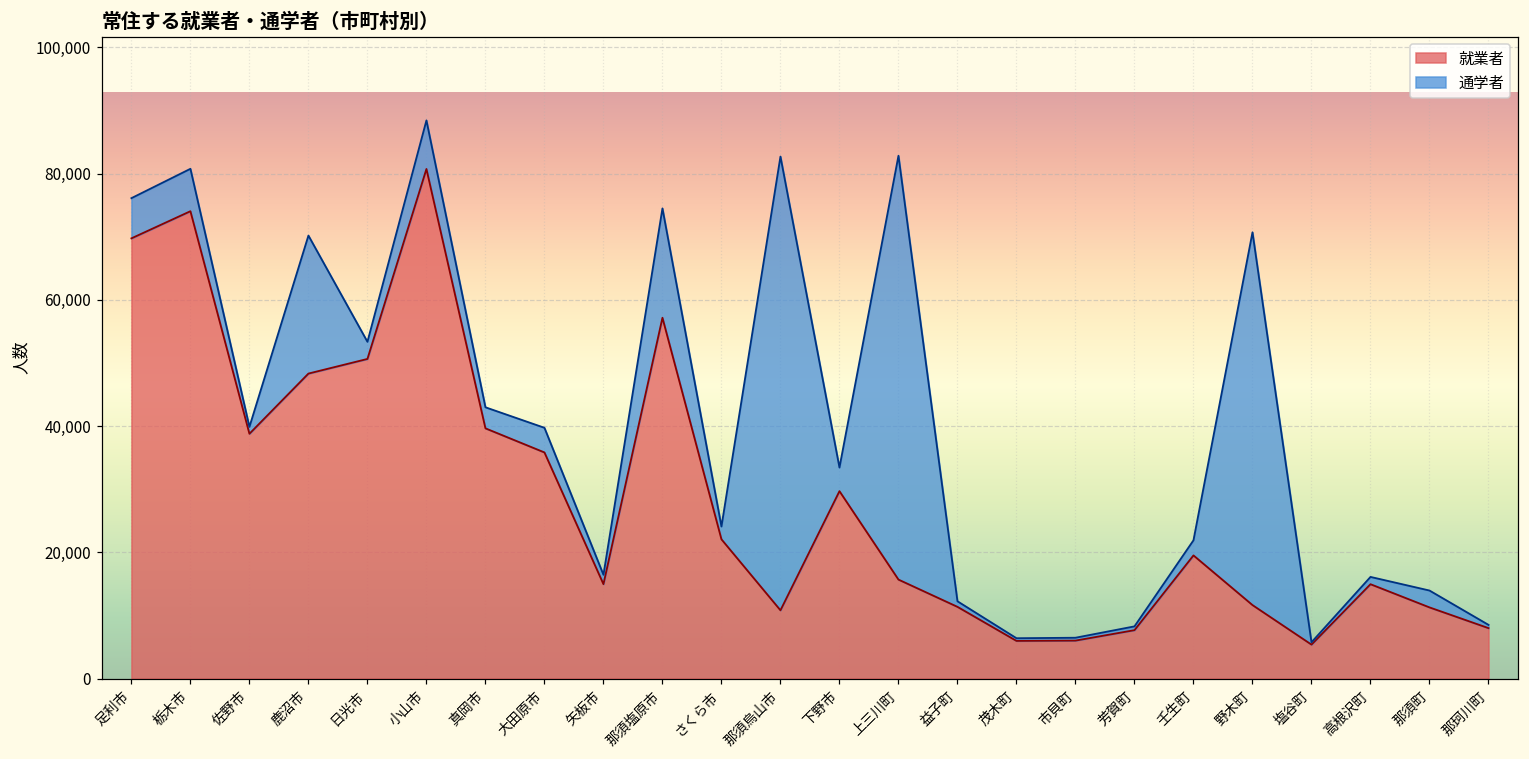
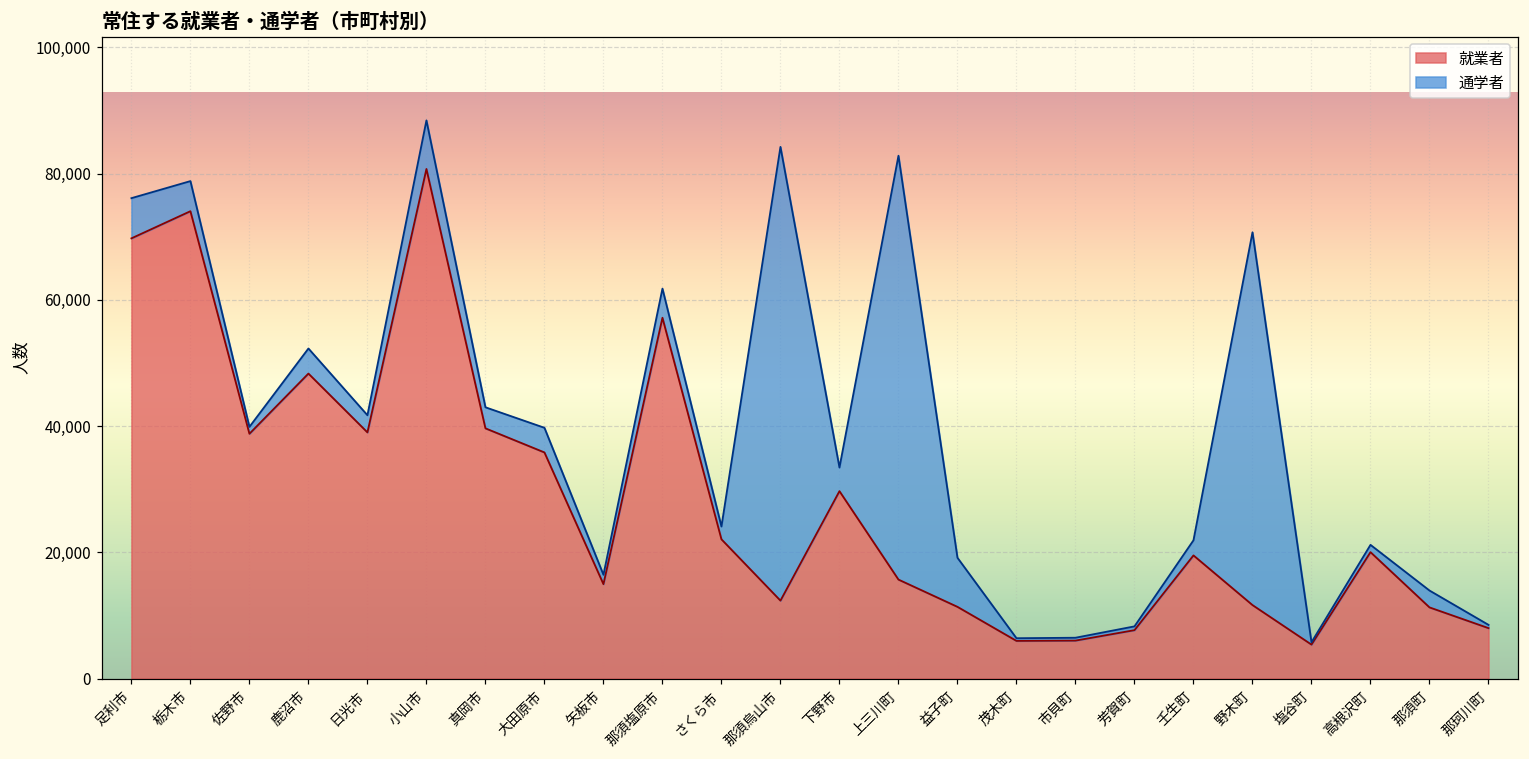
通学者, 栃木市: 7,000 -> 5,000
通学者, 鹿沼市: 22,000 -> 4,000
就業者, 日光市: 51,000 -> 39,000
通学者, 那須塩原市: 17,000 -> 5,000
就業者, 那須烏山市: 11,000 -> 12,000
通学者, 益子町: 1,000 -> 8,000
就業者, 高根沢町: 15,000 -> 20,000
